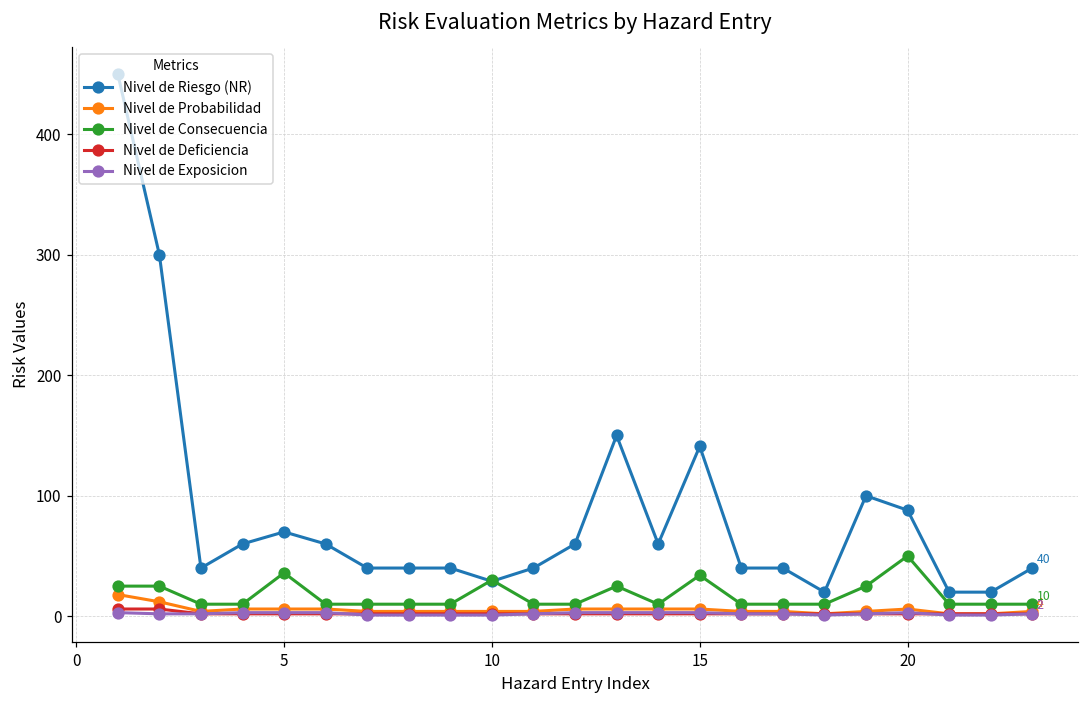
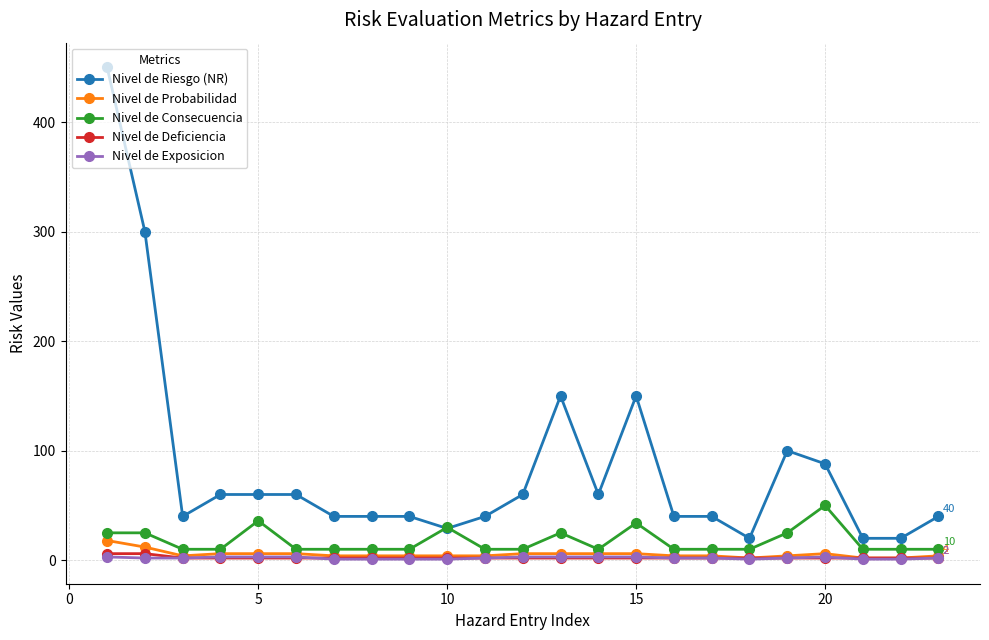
Nivel de Riesgo (NR), 5: 70 -> 60
Nivel de Riesgo (NR), 15: 141 -> 150
